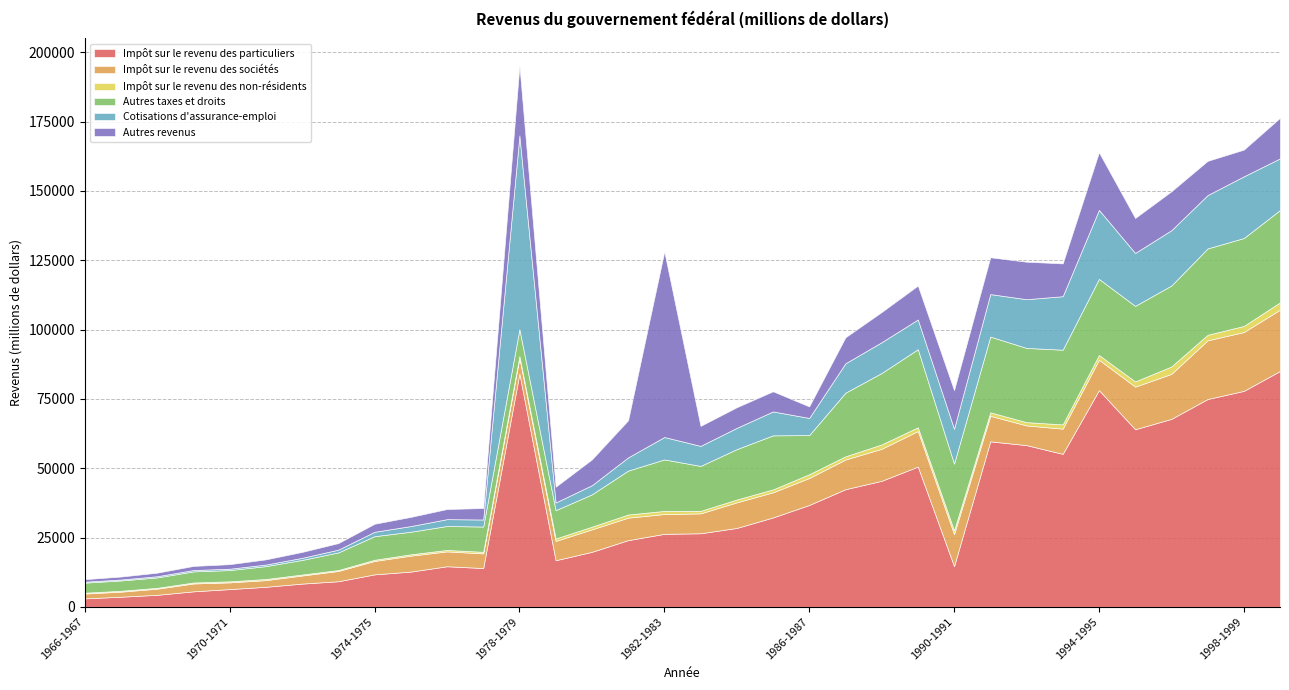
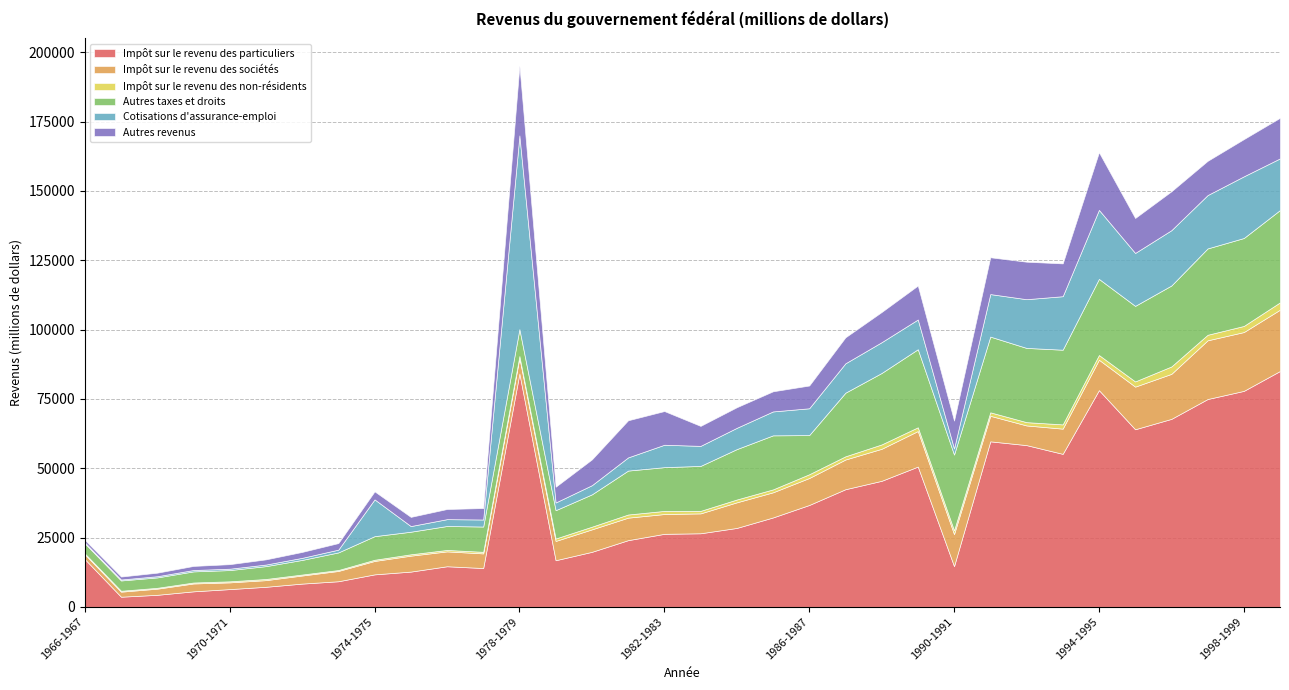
Impôt sur le revenu des particuliers, 1966-1967: 3000 -> 17000
Cotisations d'assurance-emploi, 1974-1975: 2000 -> 13000
Autres taxes et droits, 1982-1983: 19000 -> 16000
Autres revenus, 1982-1983: 67000 -> 12000
Cotisations d'assurance-emploi, 1986-1987: 6000 -> 10000
Autres revenus, 1986-1987: 4000 -> 8000
Autres taxes et droits, 1990-1991: 24000 -> 27000
Cotisations d'assurance-emploi, 1990-1991: 13000 -> 2000
Autres revenus, 1990-1991: 14000 -> 10000
Autres revenus, 1998-1999: 10000 -> 13000
